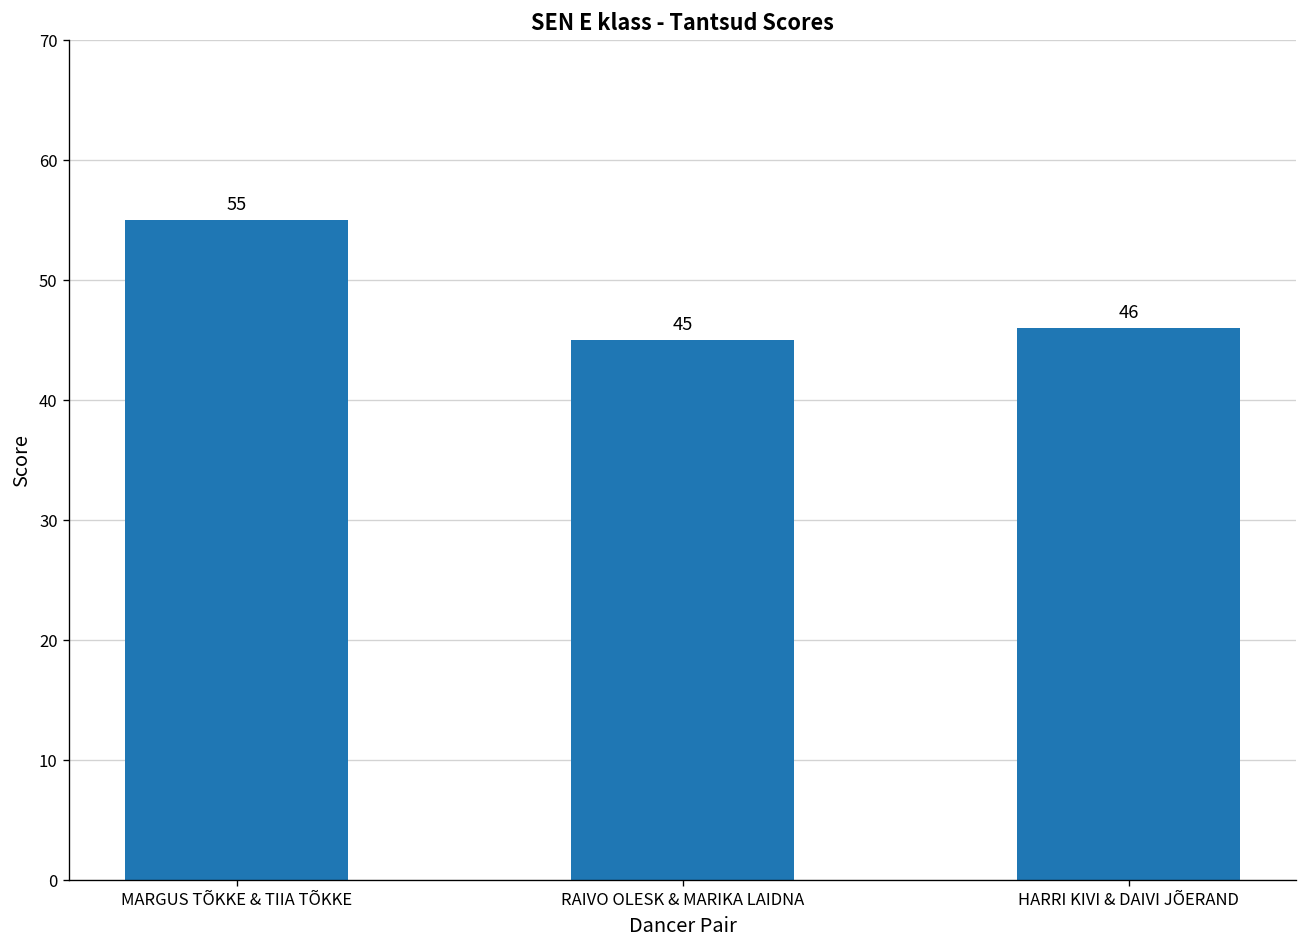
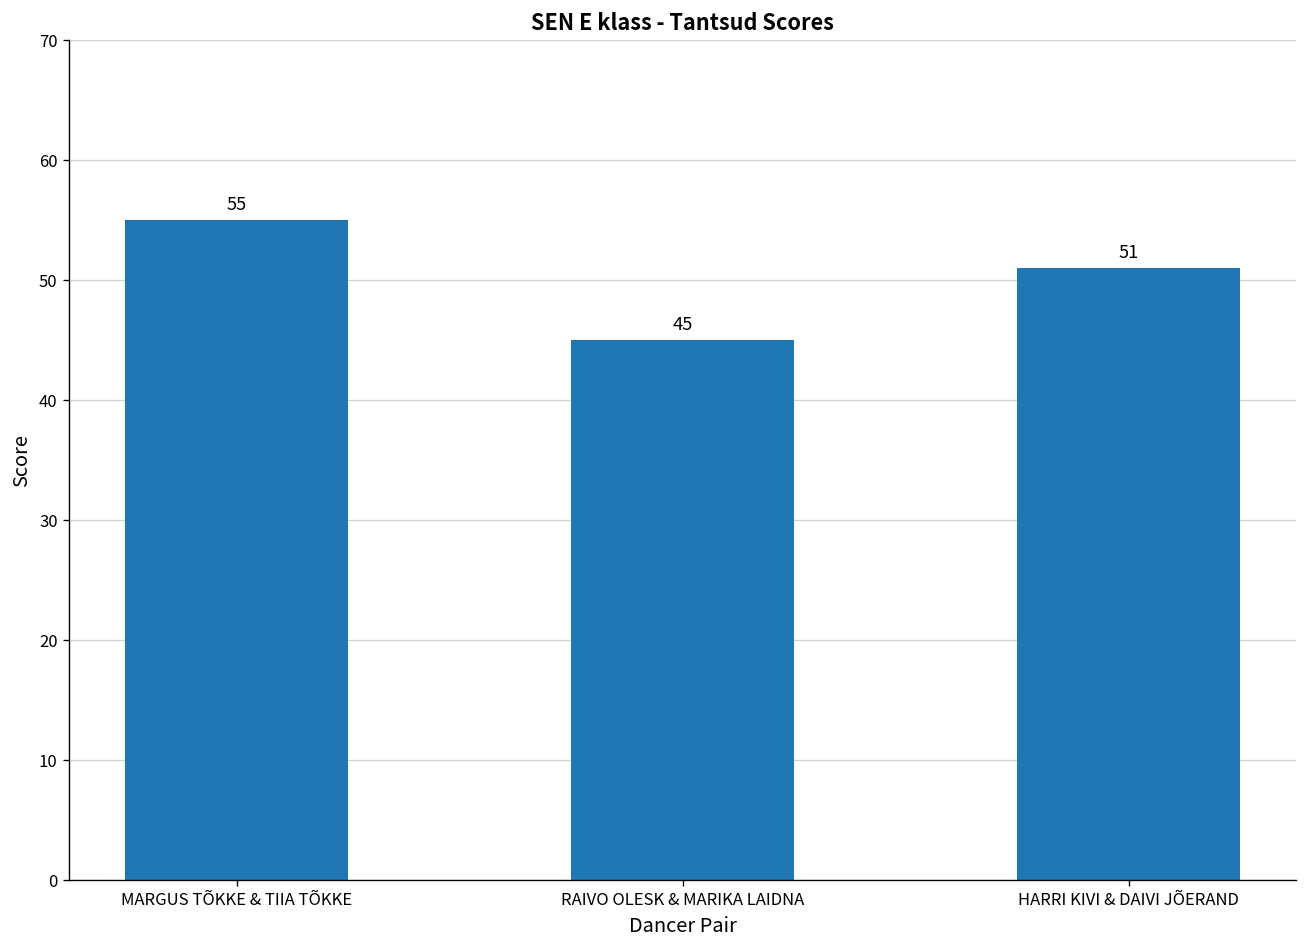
HARRI KIVI & DAIVI JÕERAND: 46 -> 51
